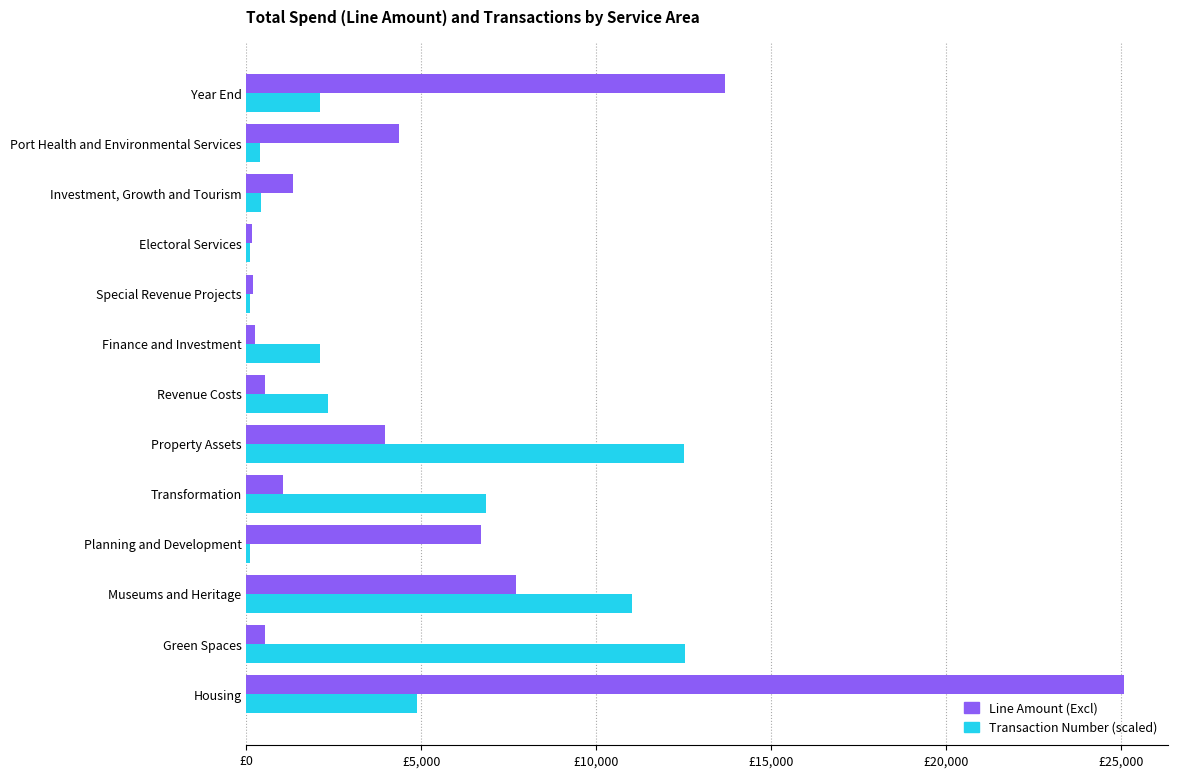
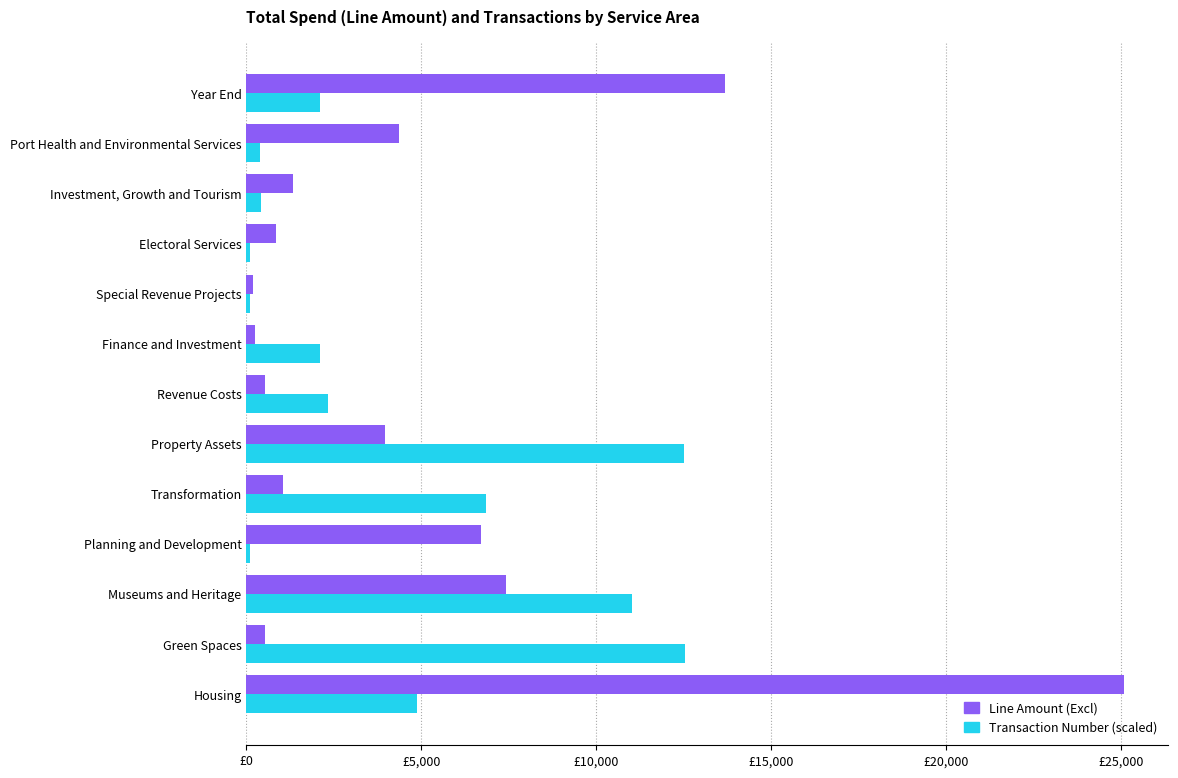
Line Amount (Excl), Electoral Services: £200 -> £900
Line Amount (Excl), Museums and Heritage: £7,700 -> £7,400
